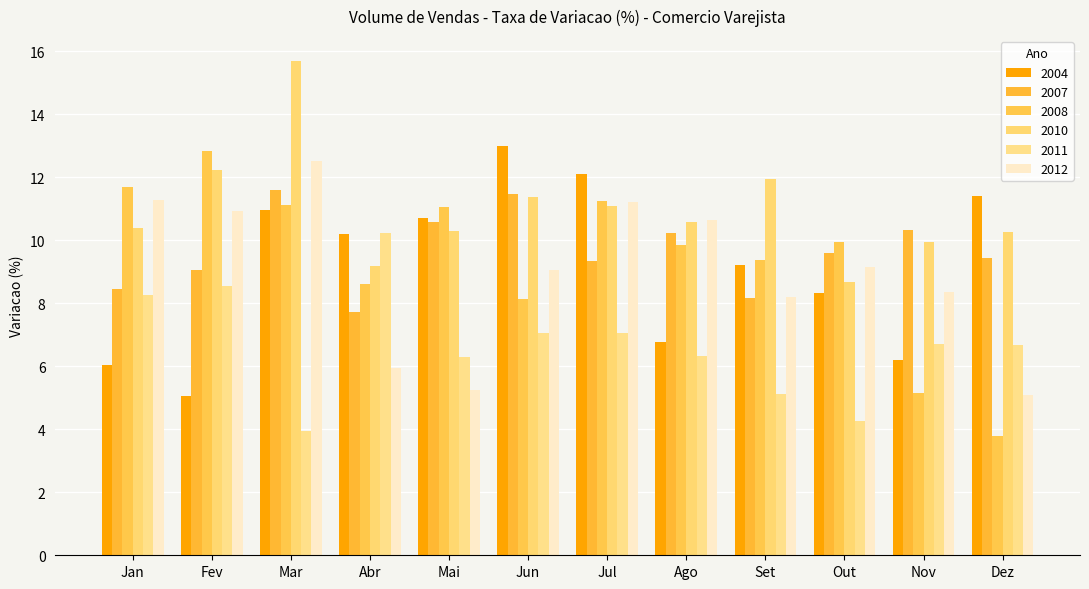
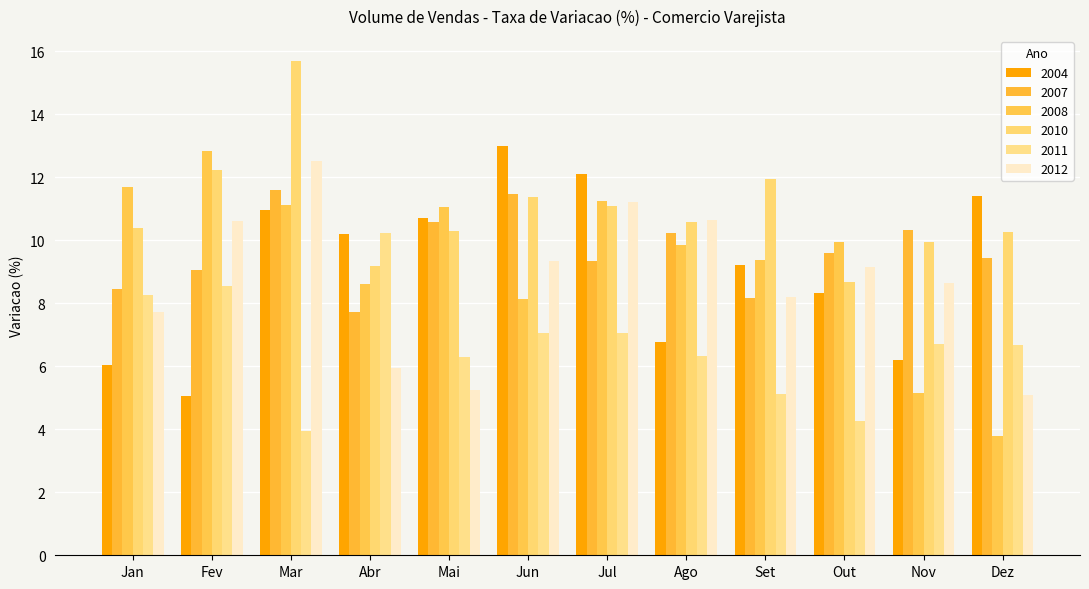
2012, Jan: 11.3 -> 7.7
2012, Fev: 10.9 -> 10.6
2012, Jun: 9.1 -> 9.3
2012, Nov: 8.4 -> 8.6
